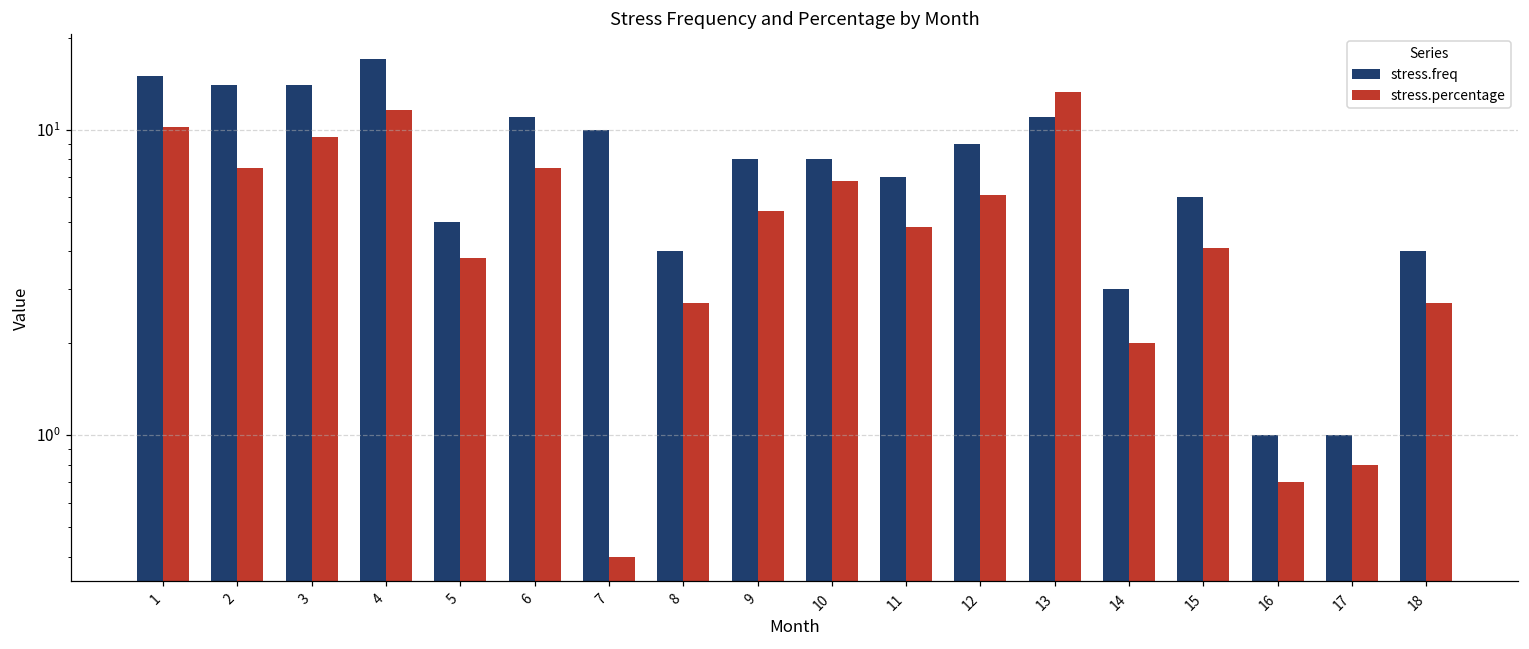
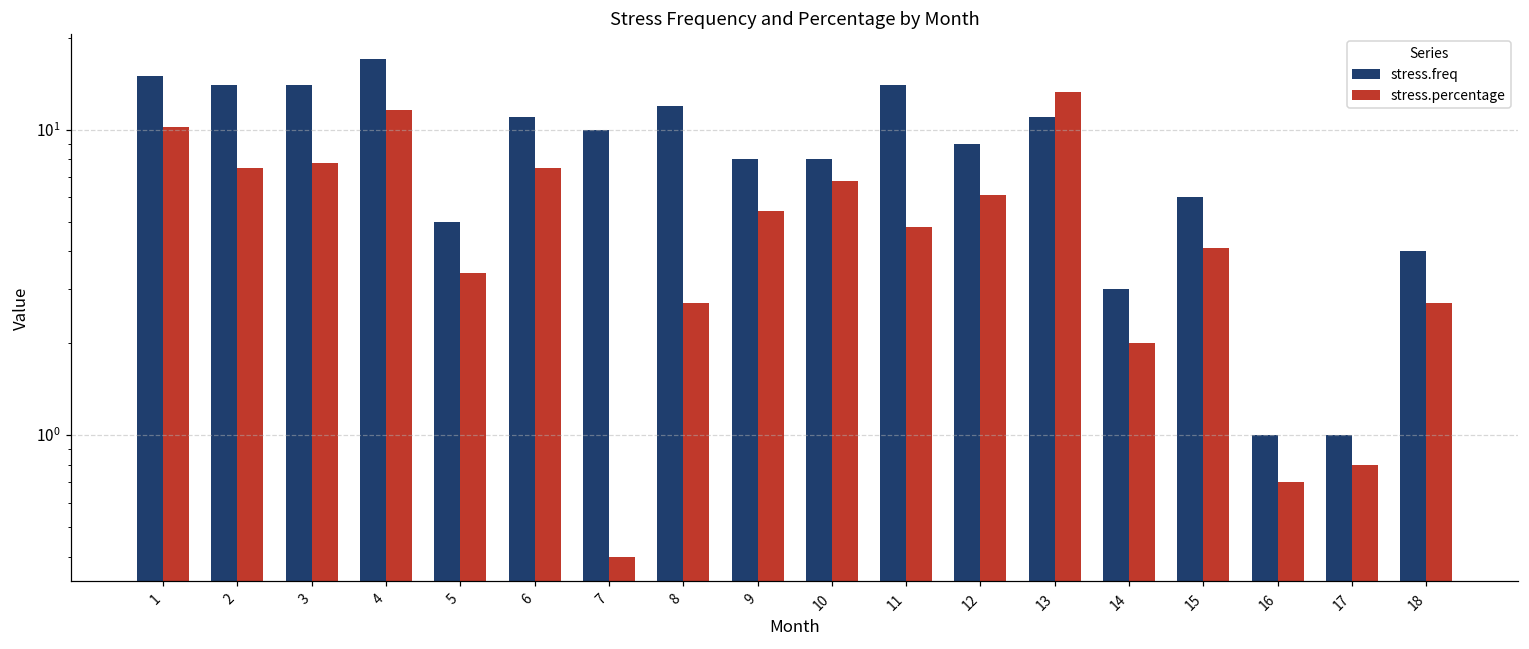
stress.percentage, 3: 9.5 -> 7.8
stress.percentage, 5: 3.8 -> 3.4
stress.freq, 8: 4 -> 12
stress.freq, 11: 7 -> 14
